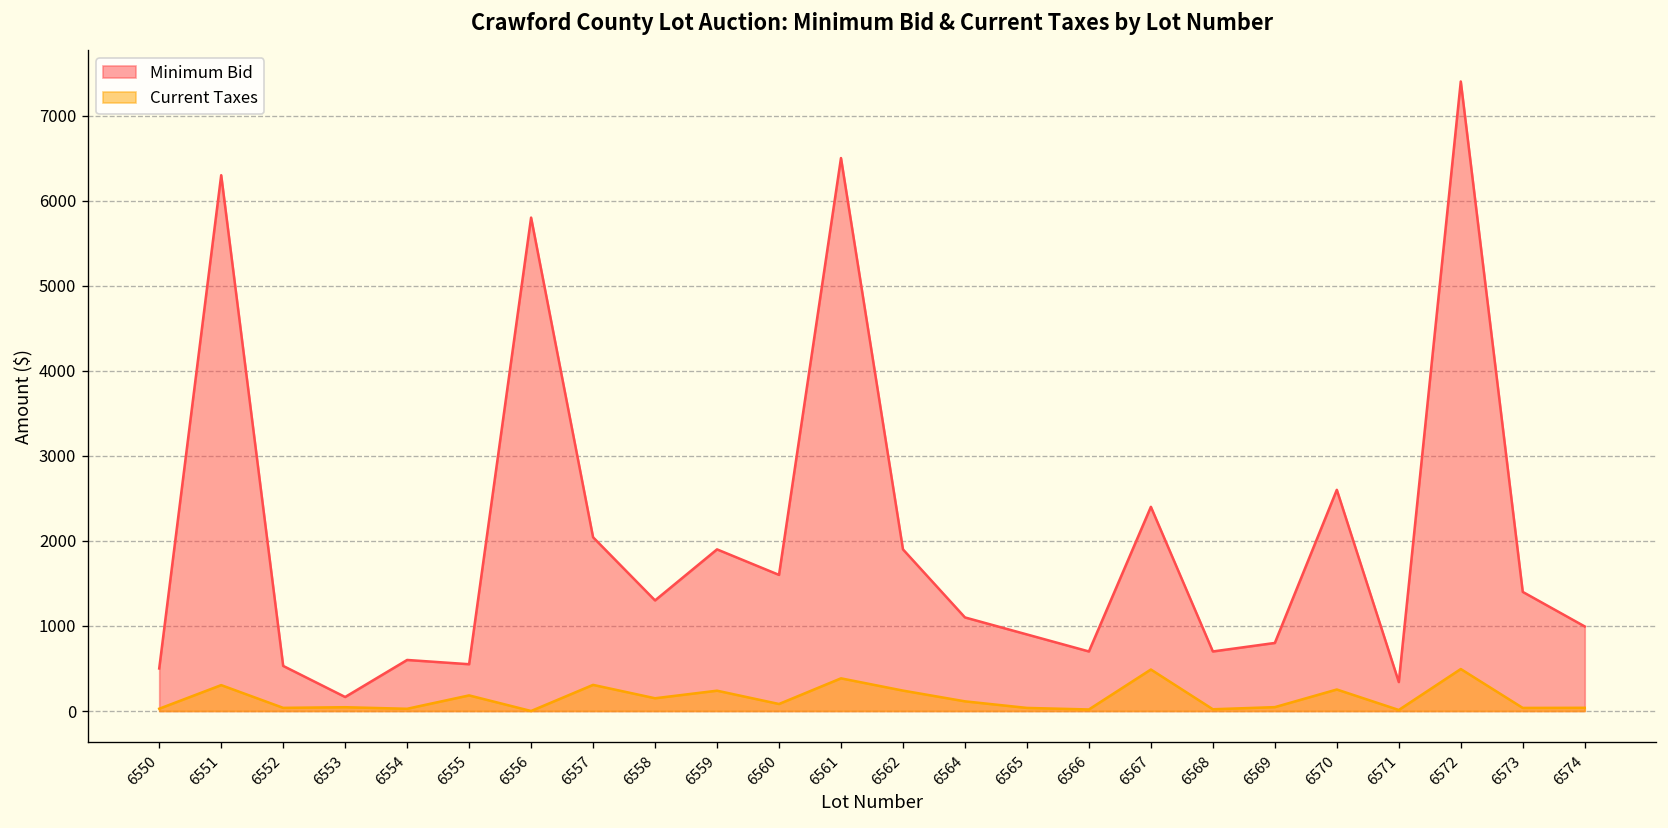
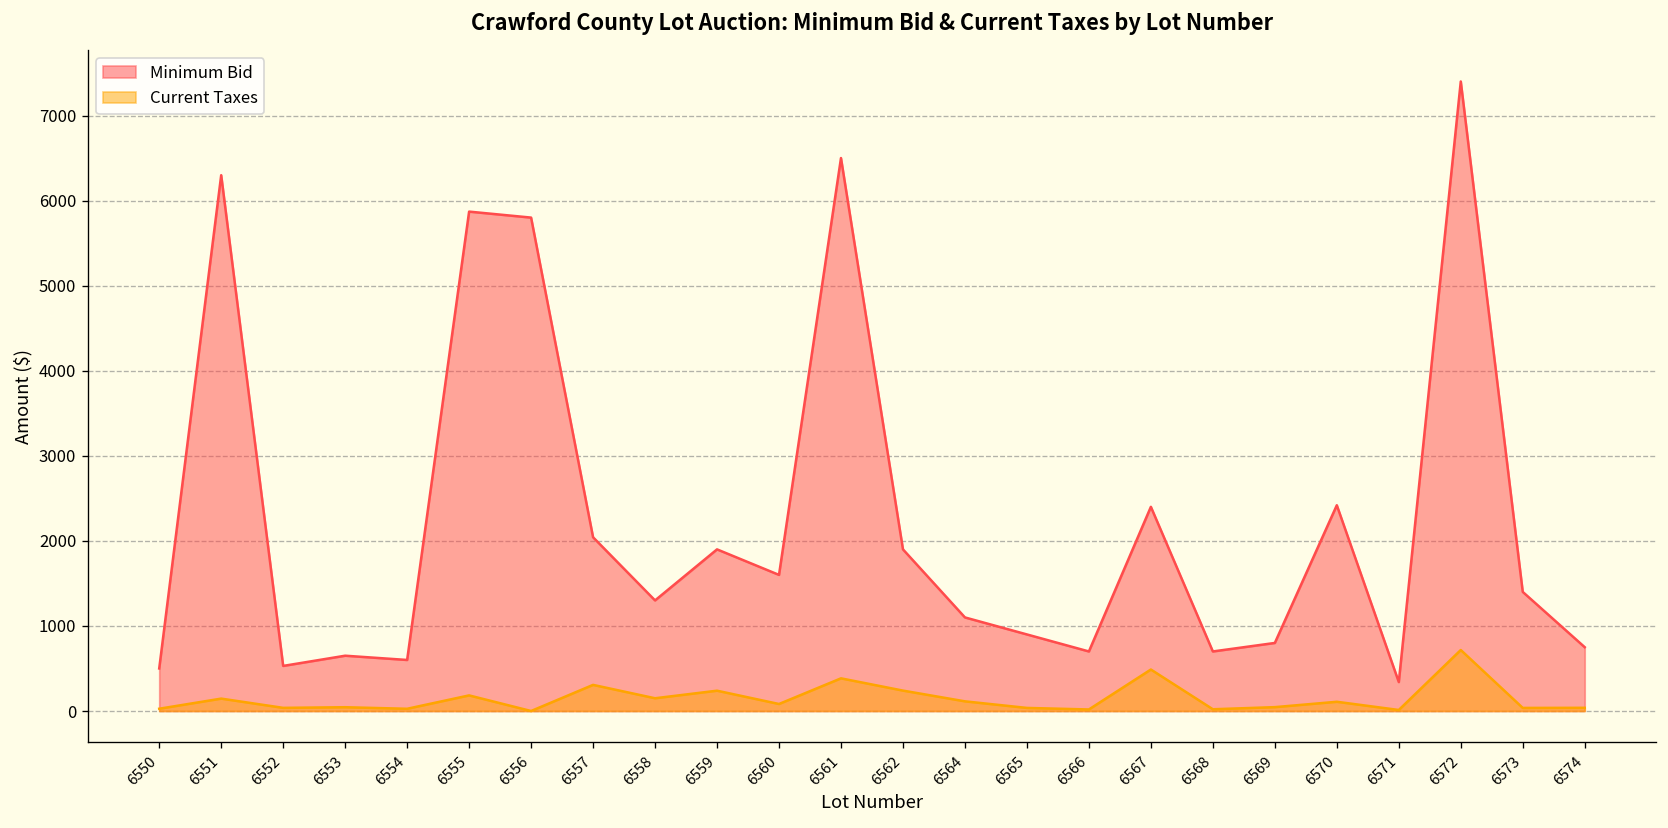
Current Taxes, 6551: 300 -> 100
Minimum Bid, 6553: 200 -> 700
Minimum Bid, 6555: 600 -> 5900
Minimum Bid, 6570: 2600 -> 2400
Current Taxes, 6570: 300 -> 100
Current Taxes, 6572: 500 -> 700
Minimum Bid, 6574: 1000 -> 800
